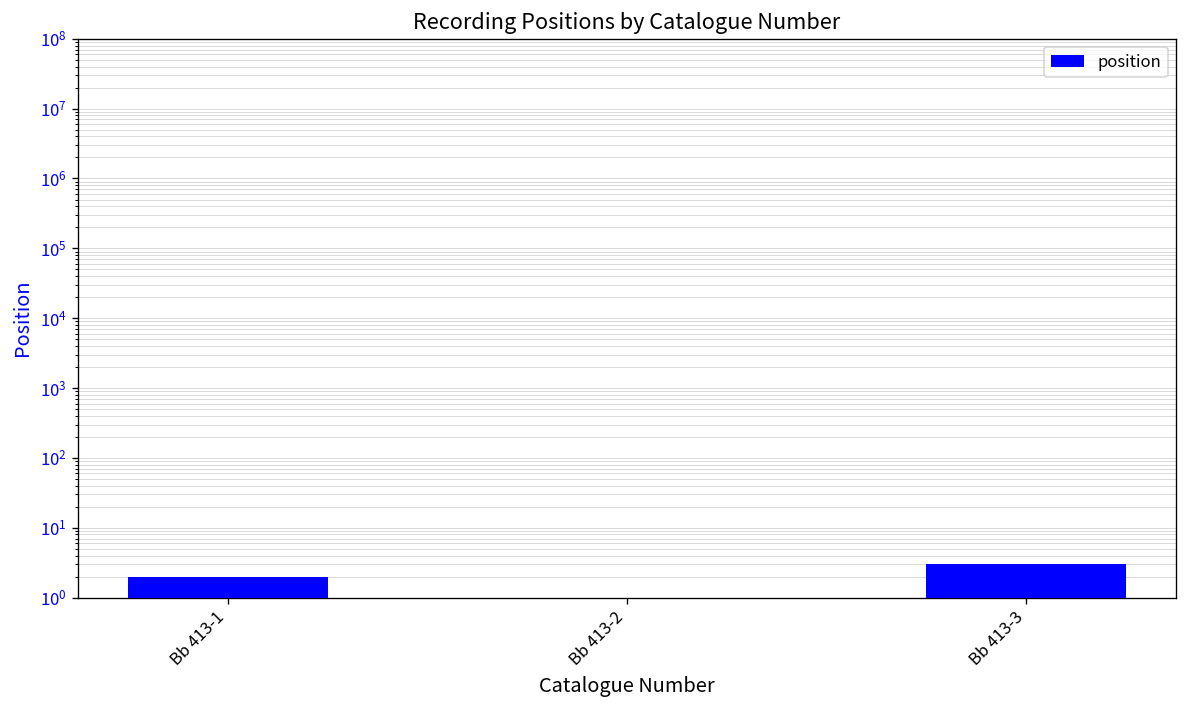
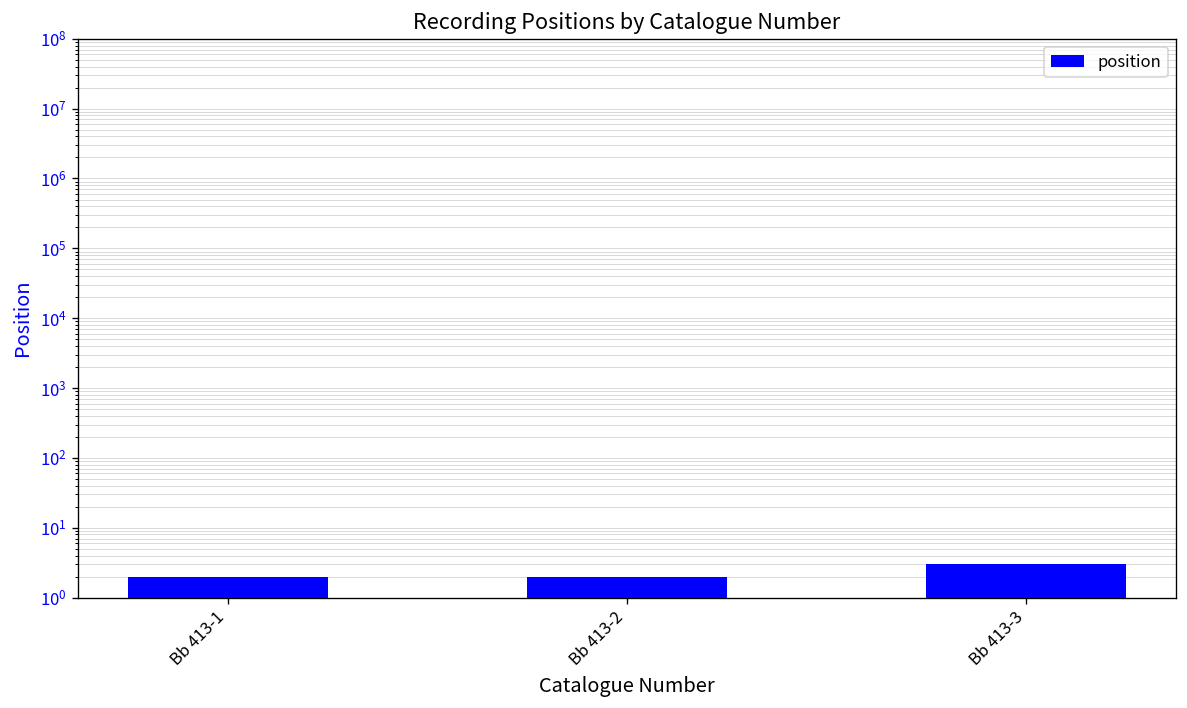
Bb 413-2: 1 -> 2
